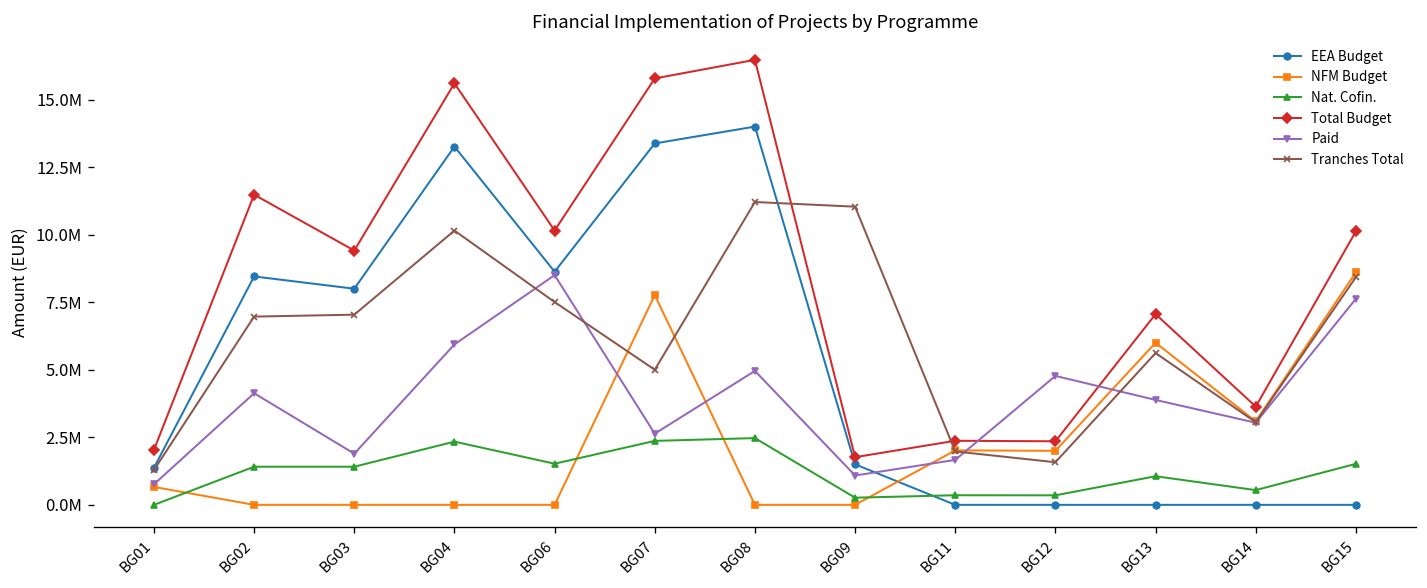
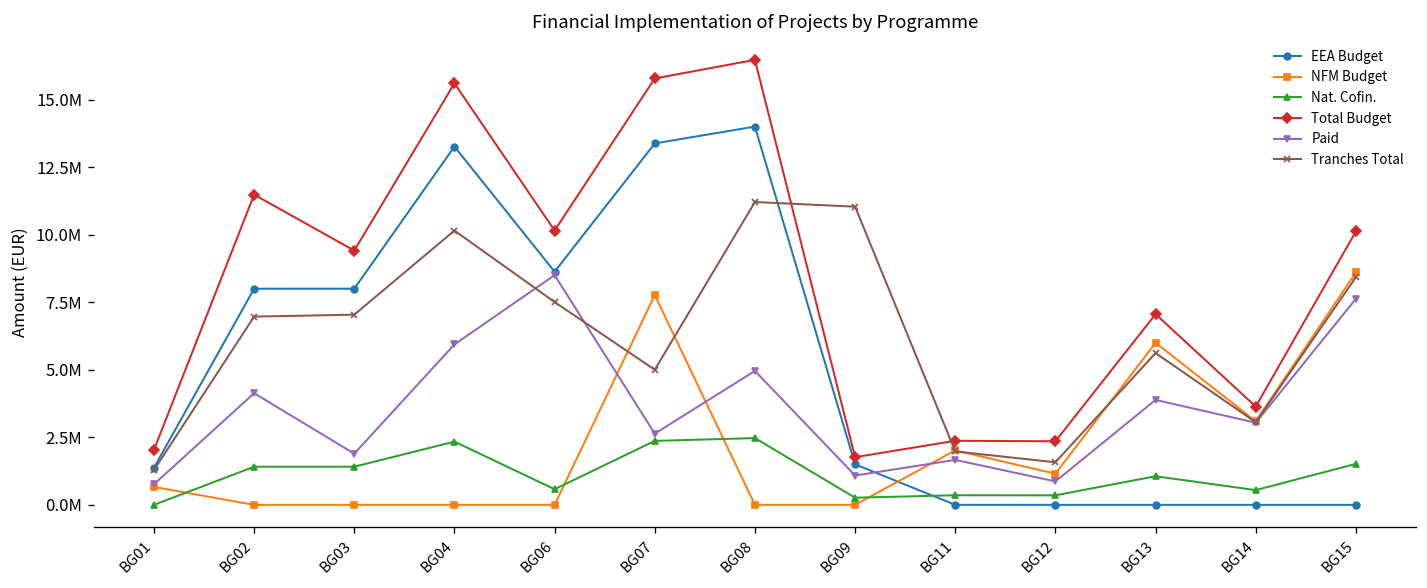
EEA Budget, BG02: 8500000 -> 8000000
Nat. Cofin., BG06: 1500000 -> 600000
NFM Budget, BG12: 2000000 -> 1200000
Paid, BG12: 4800000 -> 900000
